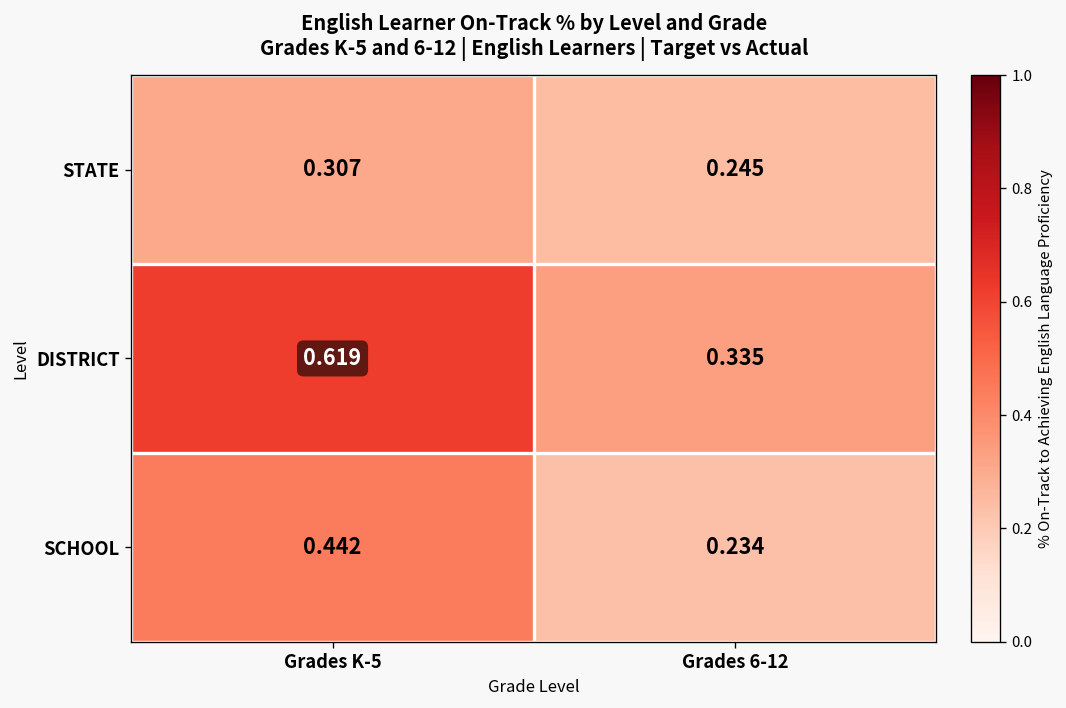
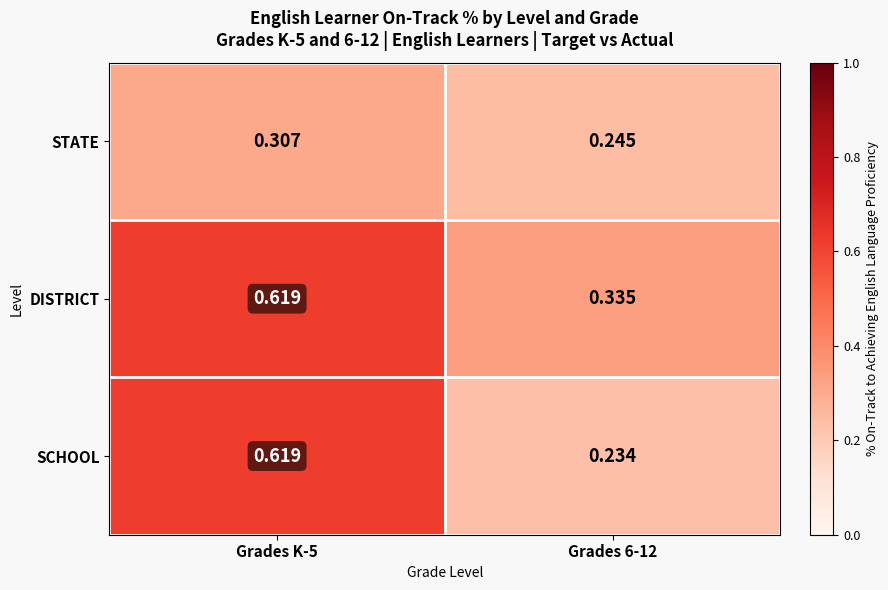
SCHOOL, Grades K-5: 0.442 -> 0.619
